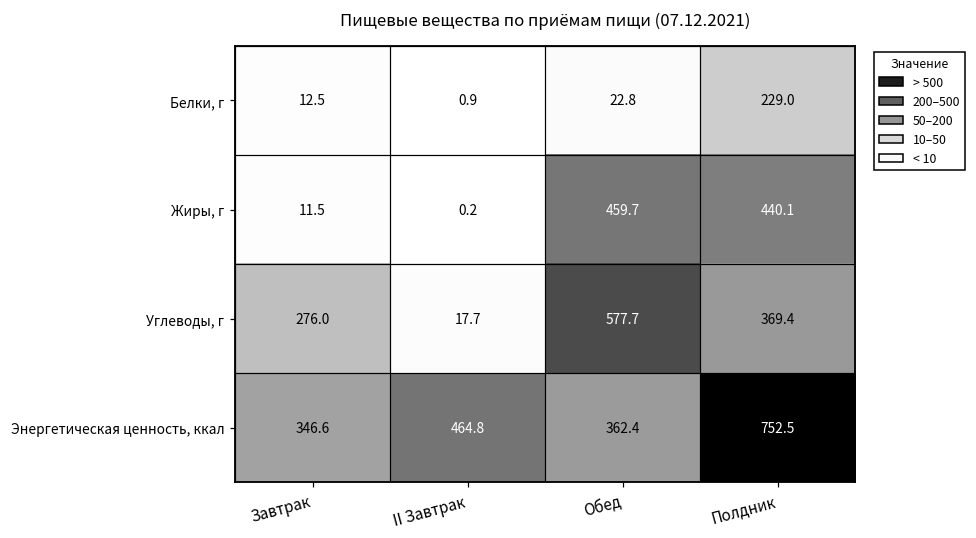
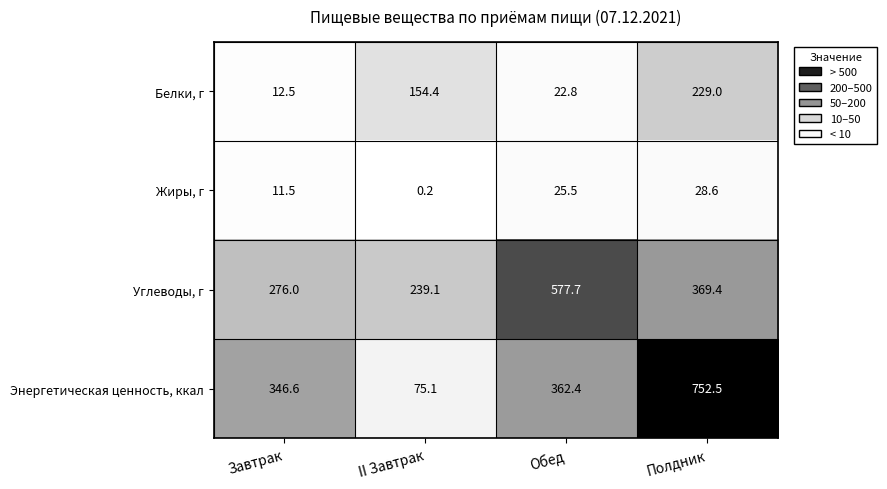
Белки, г, II Завтрак: 0.9 -> 154.4
Жиры, г, Обед: 459.7 -> 25.5
Жиры, г, Полдник: 440.1 -> 28.6
Углеводы, г, II Завтрак: 17.7 -> 239.1
Энергетическая ценность, ккал, II Завтрак: 464.8 -> 75.1
